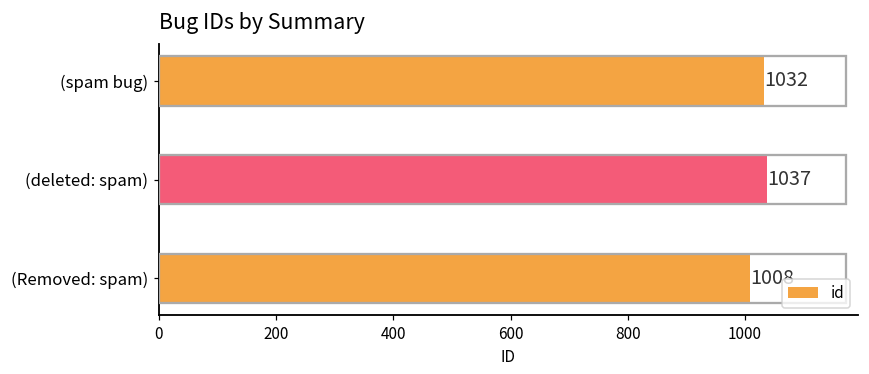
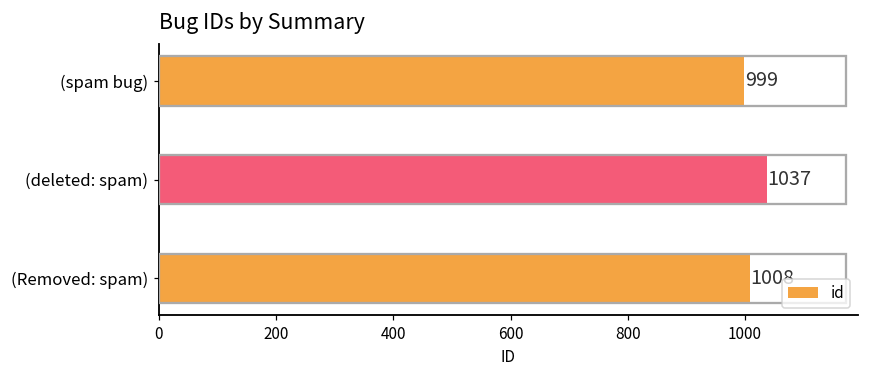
(spam bug): 1032 -> 999
